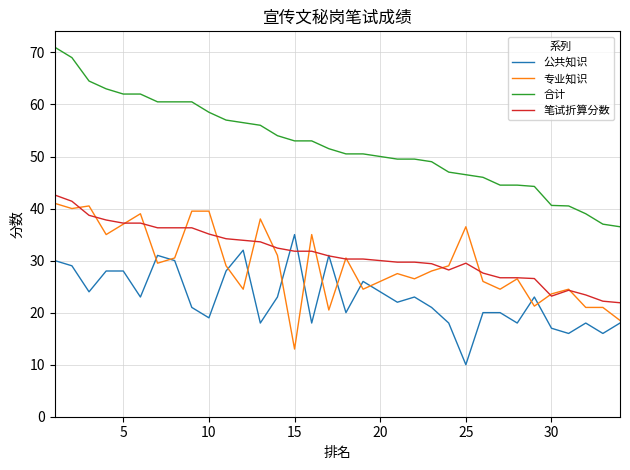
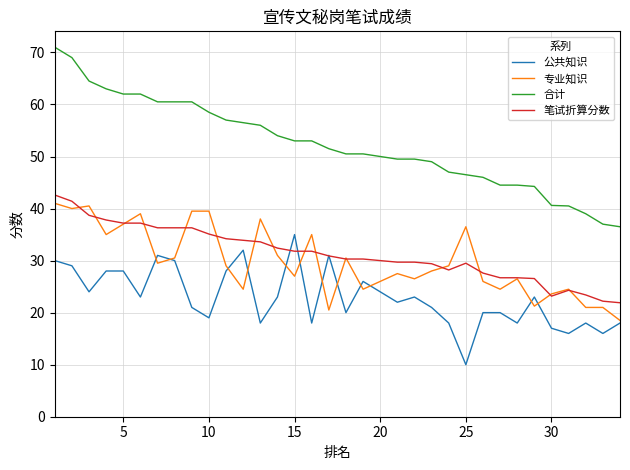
专业知识, 15: 13 -> 27
